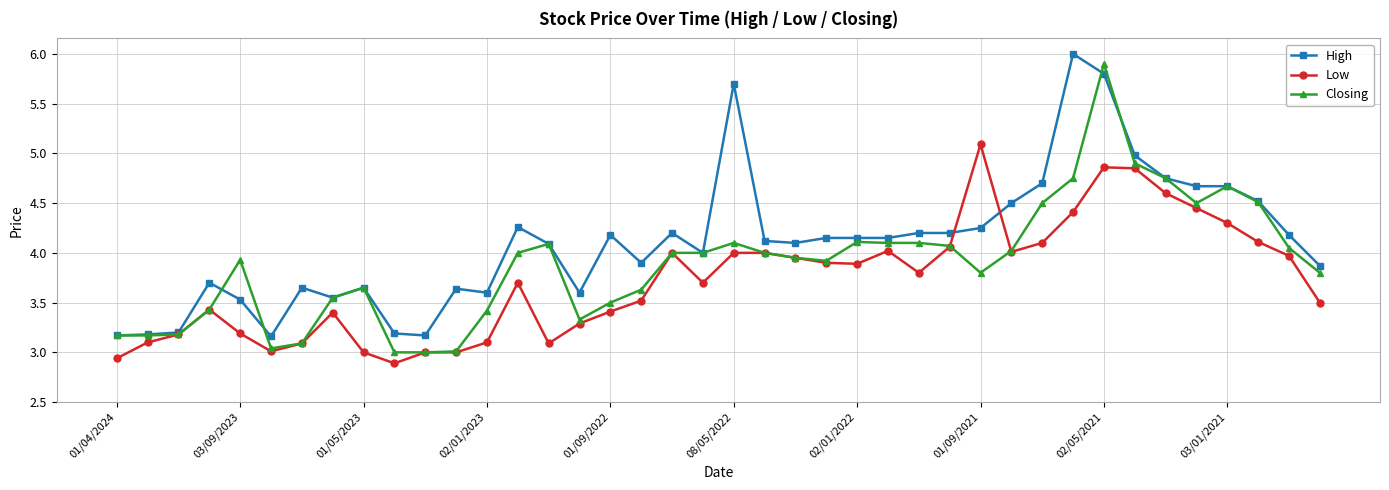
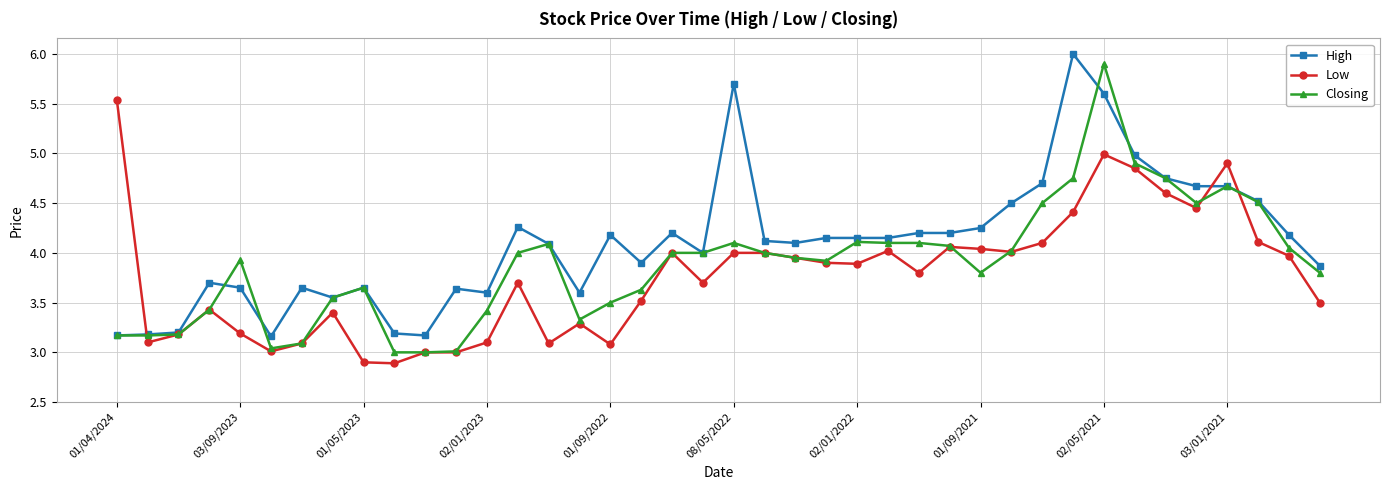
Low, 01/04/2024: 2.9 -> 5.5
High, 03/09/2023: 3.5 -> 3.7
Low, 01/05/2023: 3.0 -> 2.9
Low, 01/09/2022: 3.4 -> 3.1
Low, 01/09/2021: 5.1 -> 4.0
High, 02/05/2021: 5.8 -> 5.6
Low, 02/05/2021: 4.9 -> 5.0
Low, 03/01/2021: 4.3 -> 4.9
